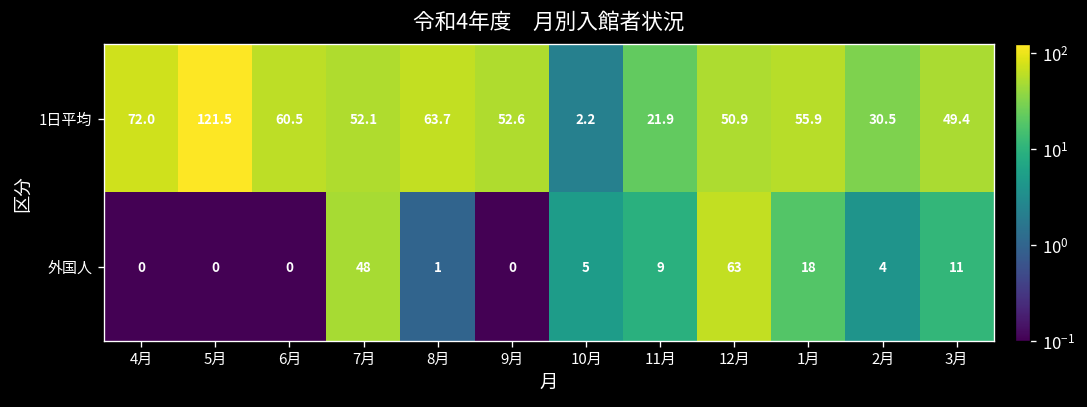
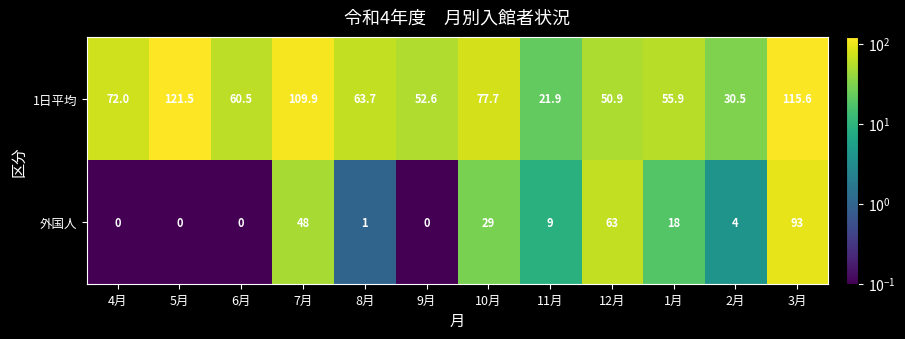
1日平均, 7月: 52.1 -> 109.9
1日平均, 10月: 2.2 -> 77.7
1日平均, 3月: 49.4 -> 115.6
外国人, 10月: 5 -> 29
外国人, 3月: 11 -> 93
